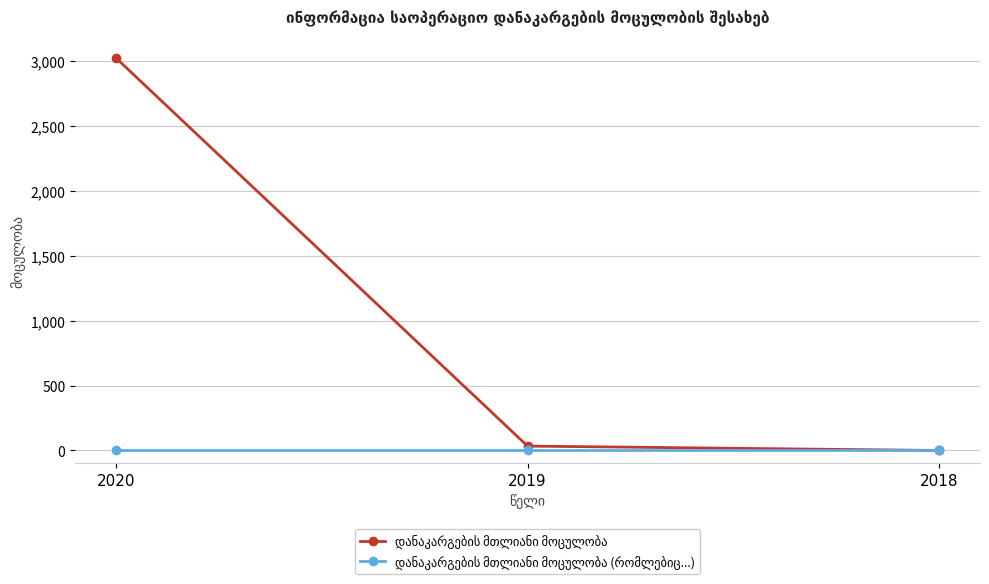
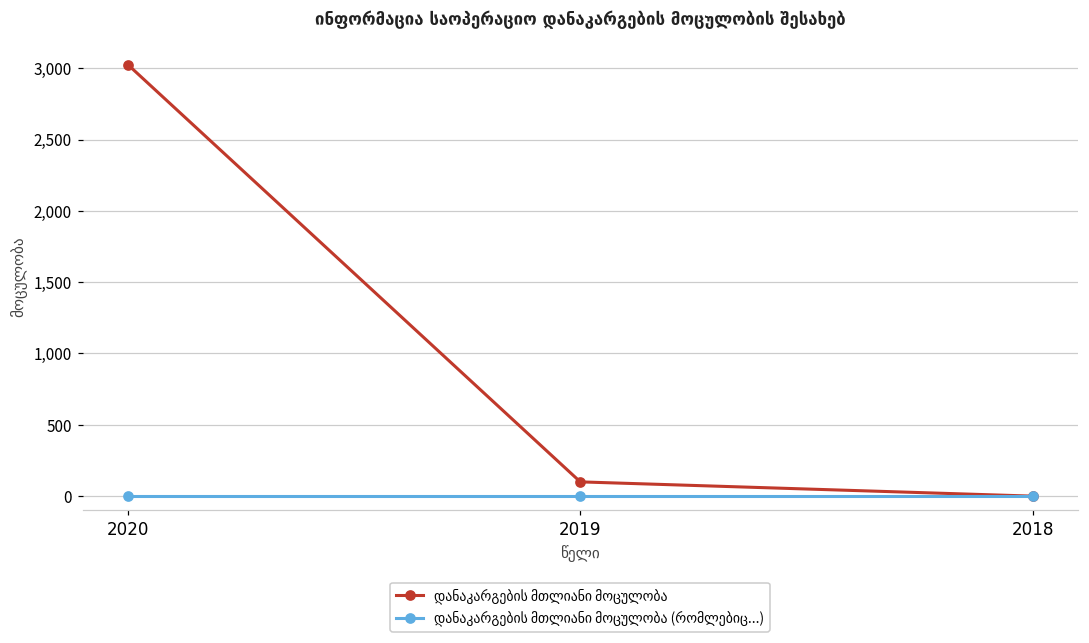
დანაკარგების მთლიანი მოცულობა, 2019: 30 -> 100
